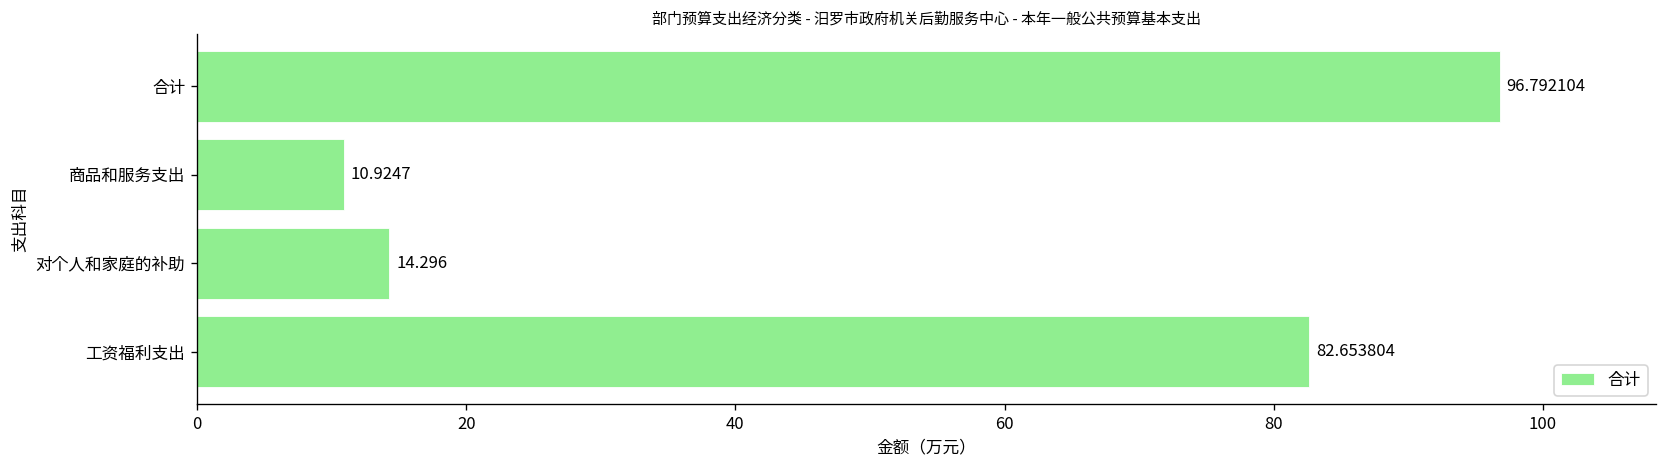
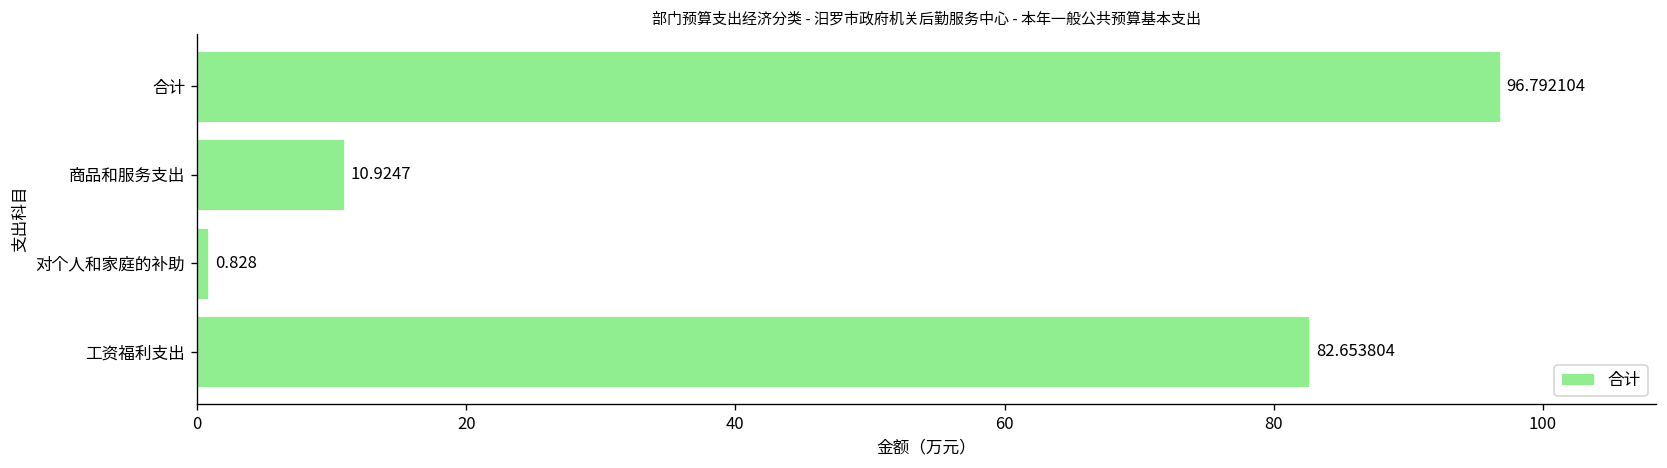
对个人和家庭的补助: 14.296 -> 0.828
